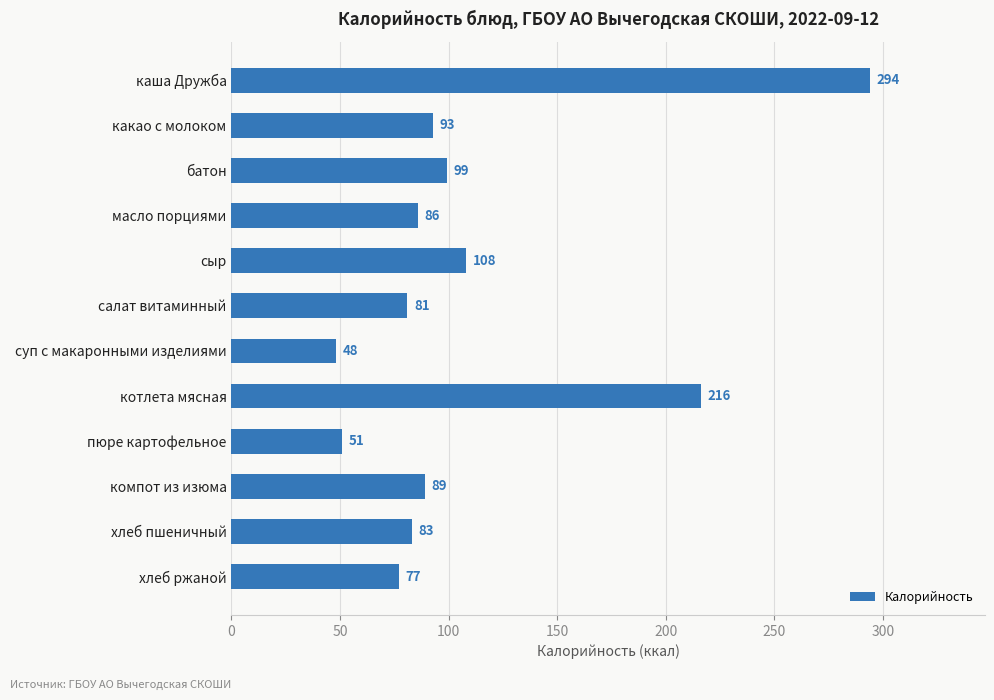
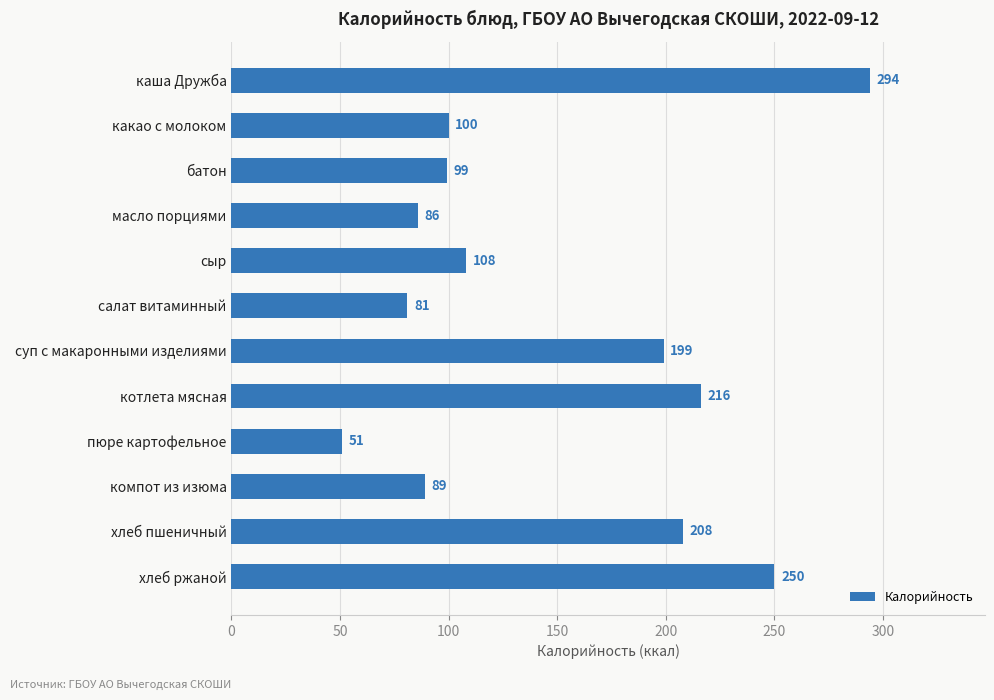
какао с молоком: 93 -> 100
суп с макаронными изделиями: 48 -> 199
хлеб пшеничный: 83 -> 208
хлеб ржаной: 77 -> 250
